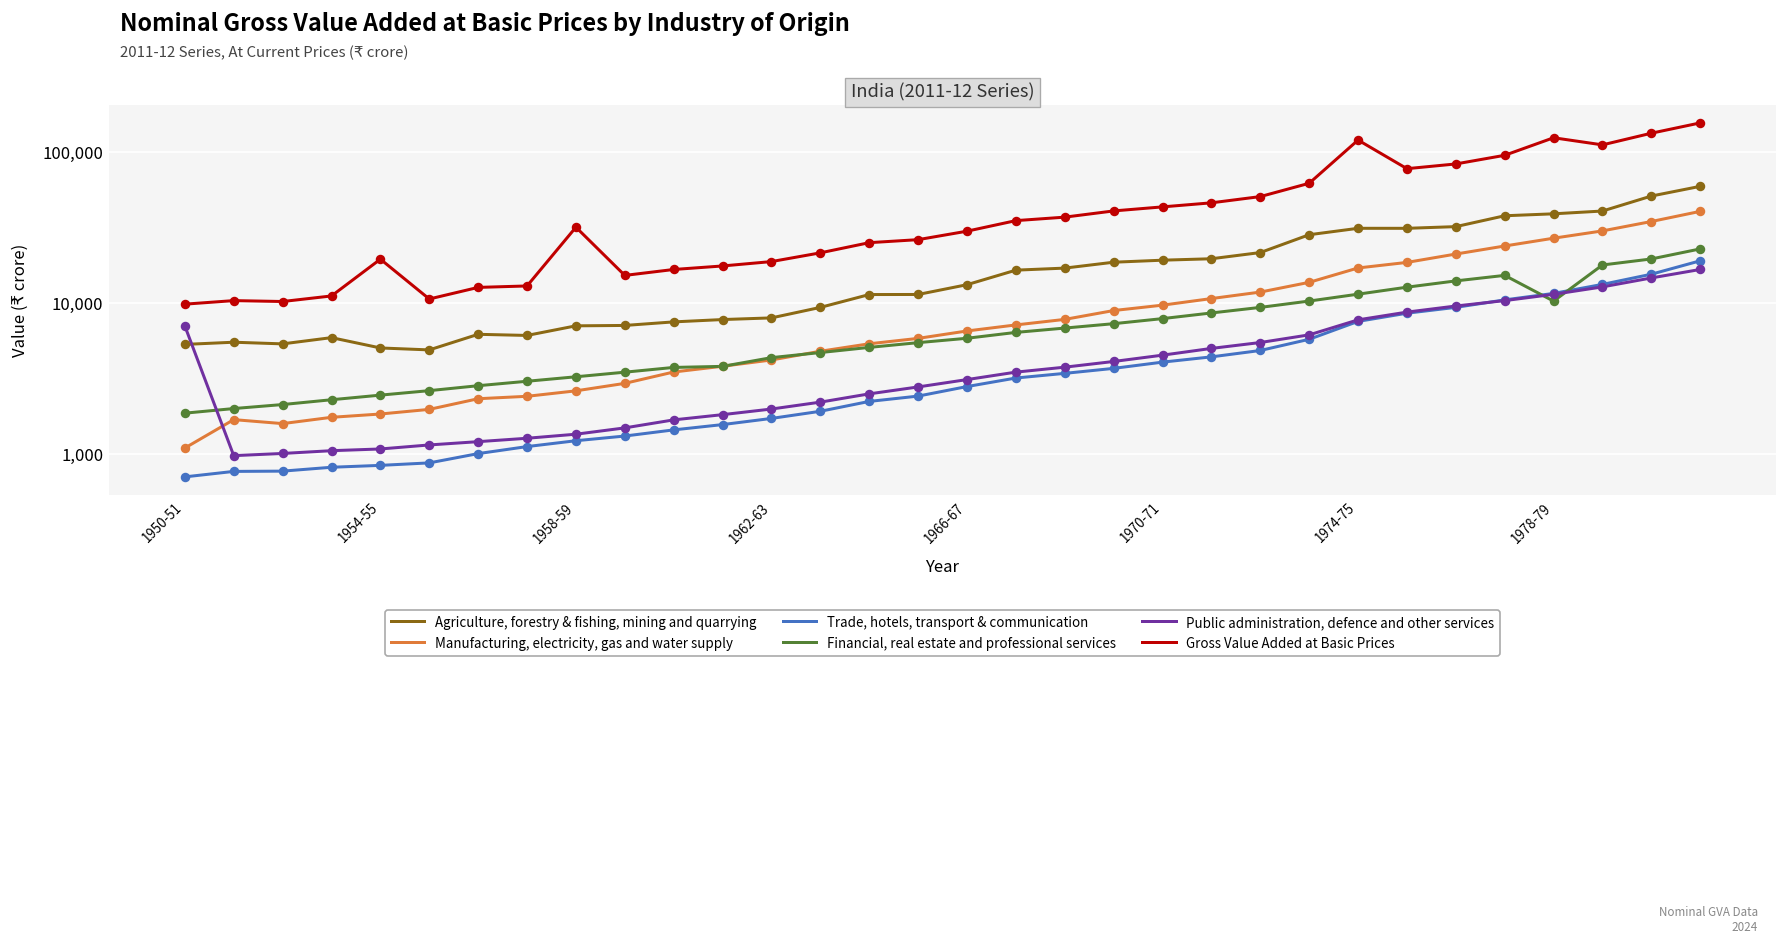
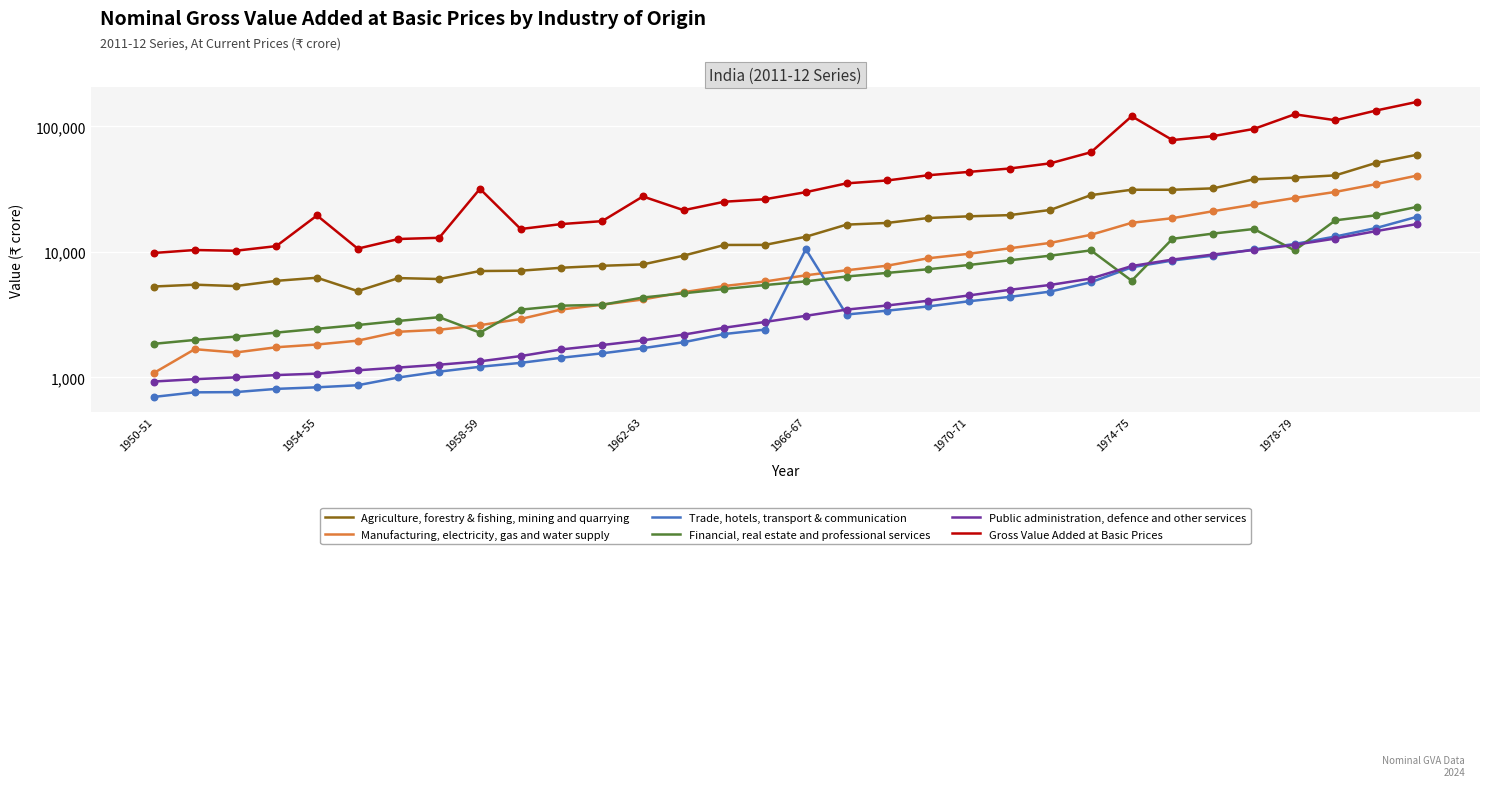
Public administration, defence and other services, 1950-51: 7,000 -> 900
Agriculture, forestry & fishing, mining and quarrying, 1954-55: 5,000 -> 6,000
Financial, real estate and professional services, 1958-59: 3,200 -> 2,300
Gross Value Added at Basic Prices, 1962-63: 19,000 -> 28,000
Trade, hotels, transport & communication, 1966-67: 2,800 -> 11,000
Financial, real estate and professional services, 1974-75: 11,000 -> 6,000
